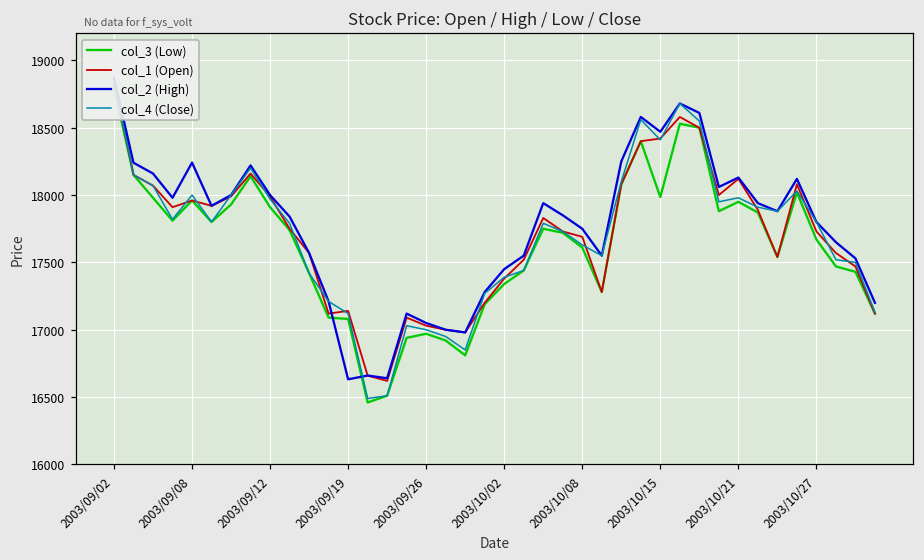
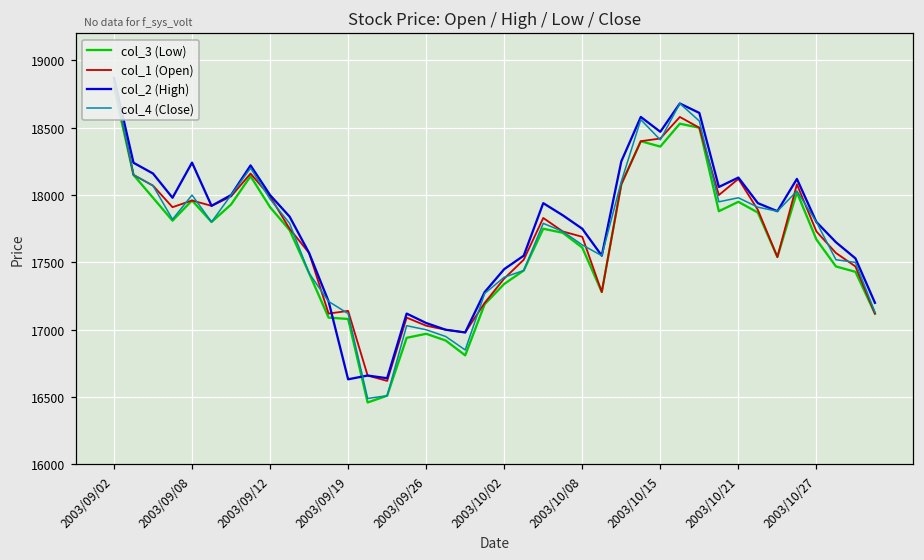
col_3 (Low), 2003/10/15: 17990 -> 18360
